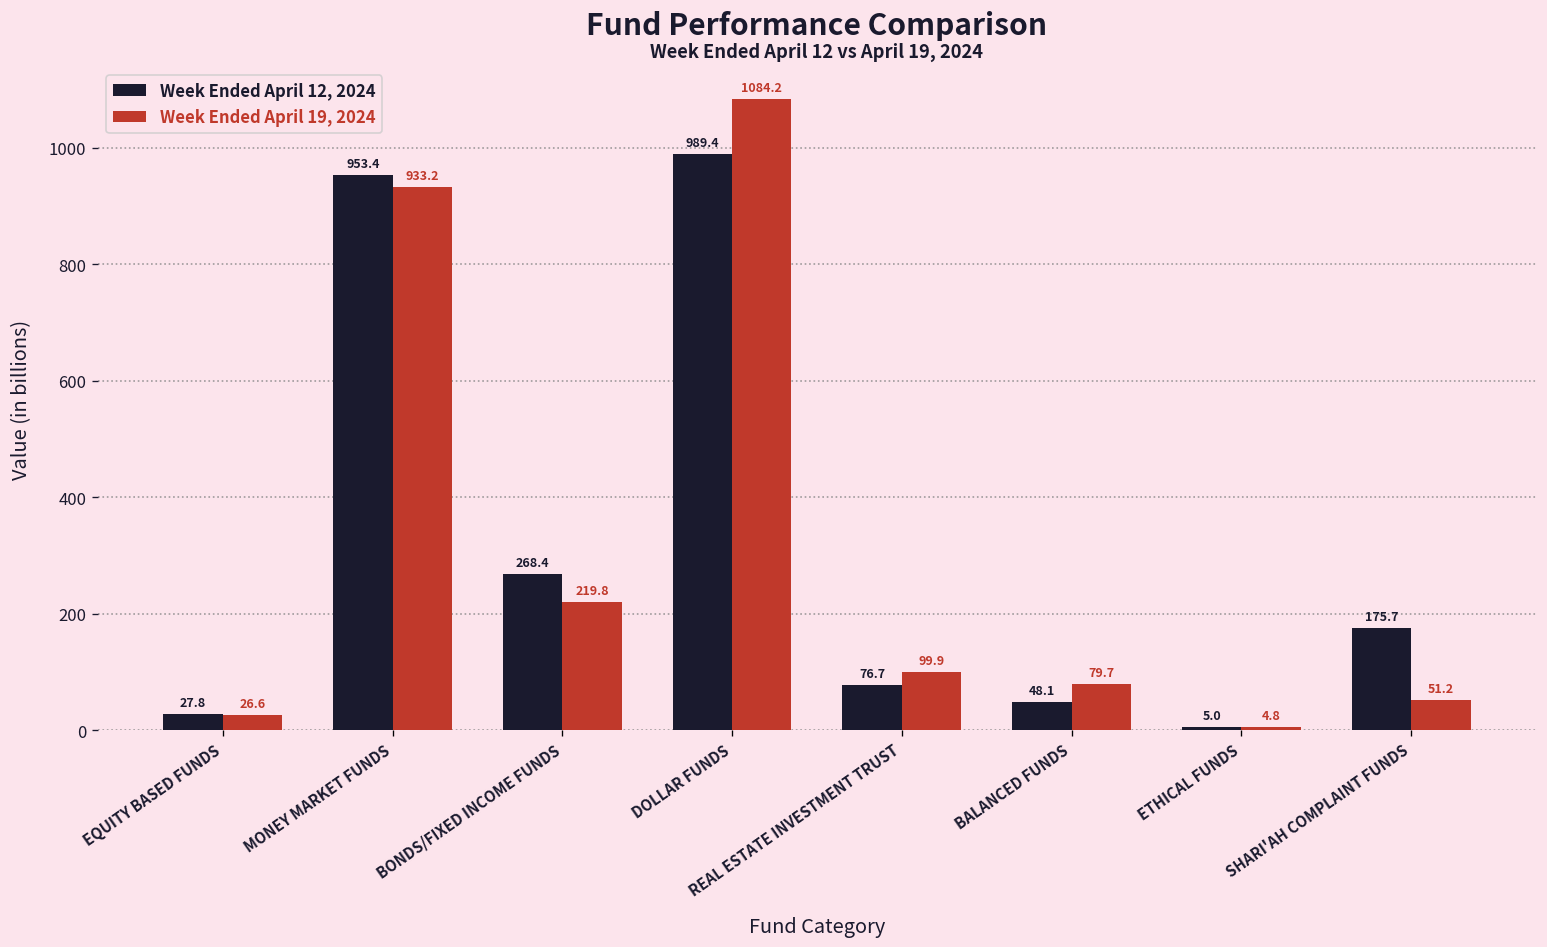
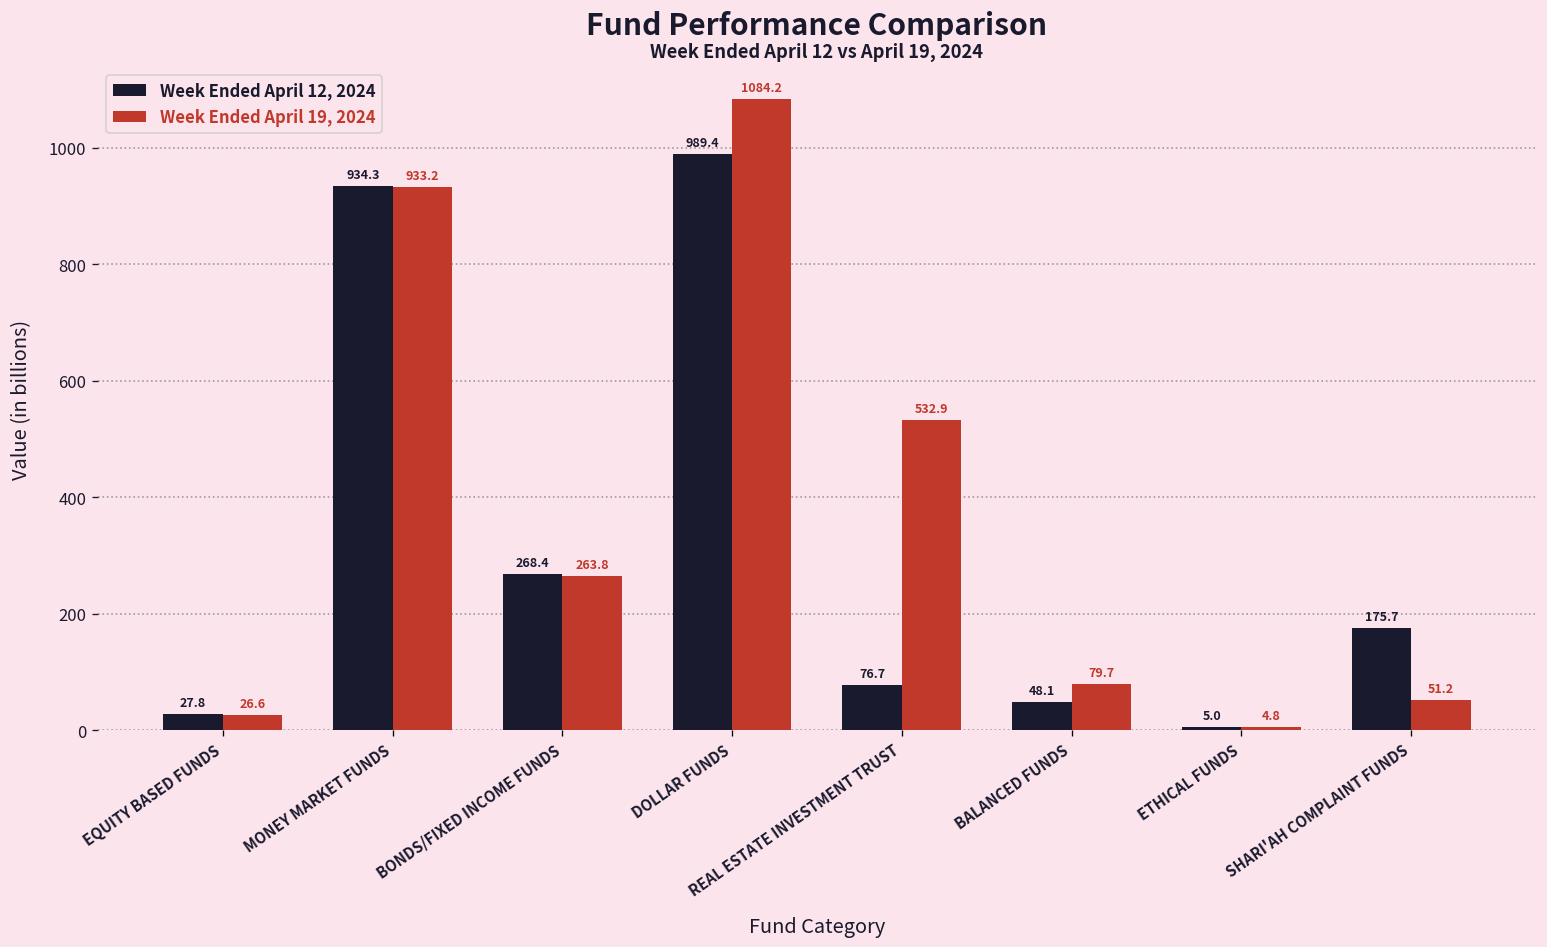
Week Ended April 12, 2024, MONEY MARKET FUNDS: 953.4 -> 934.3
Week Ended April 19, 2024, BONDS/FIXED INCOME FUNDS: 219.8 -> 263.8
Week Ended April 19, 2024, REAL ESTATE INVESTMENT TRUST: 99.9 -> 532.9
